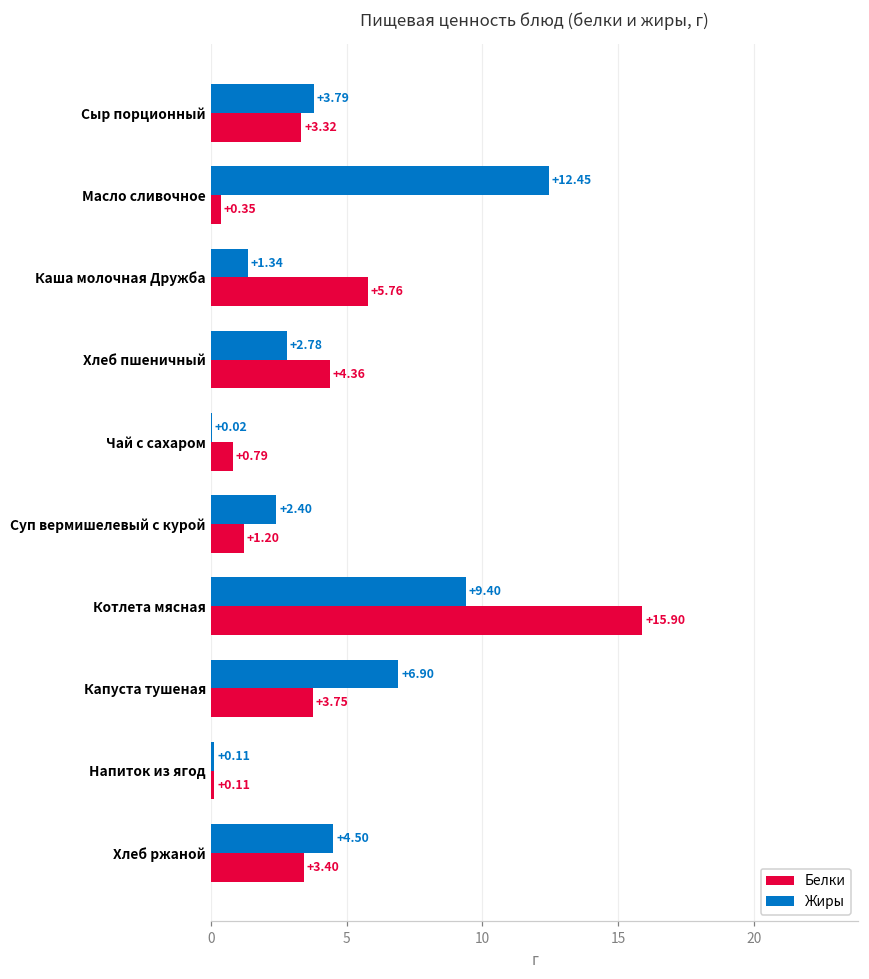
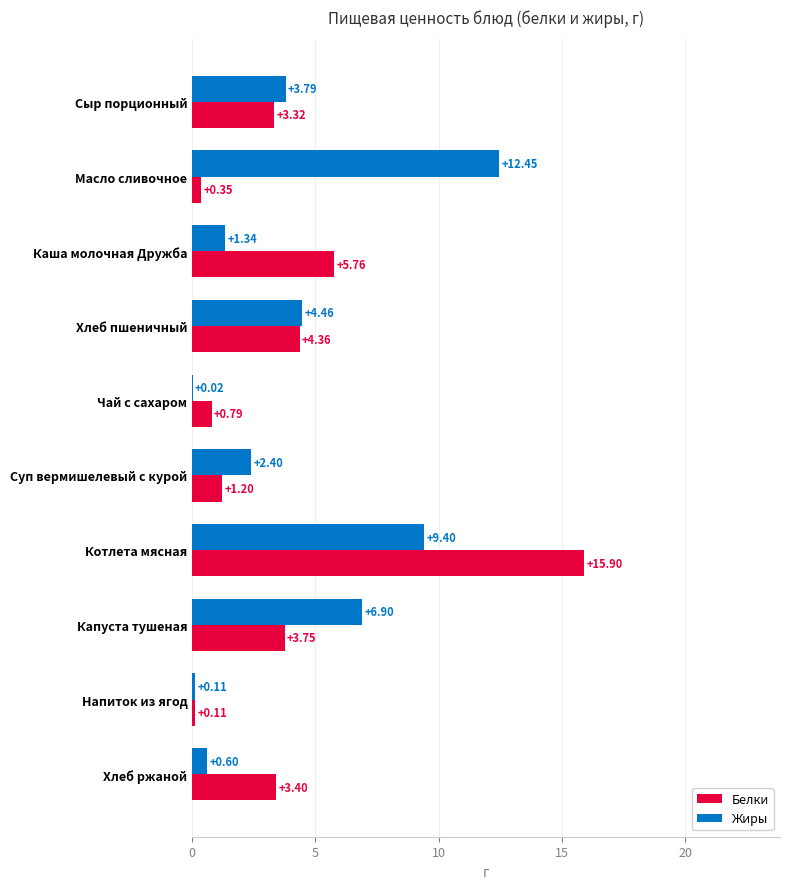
Жиры, Хлеб пшеничный: +2.78 -> +4.46
Жиры, Хлеб ржаной: +4.50 -> +0.60
